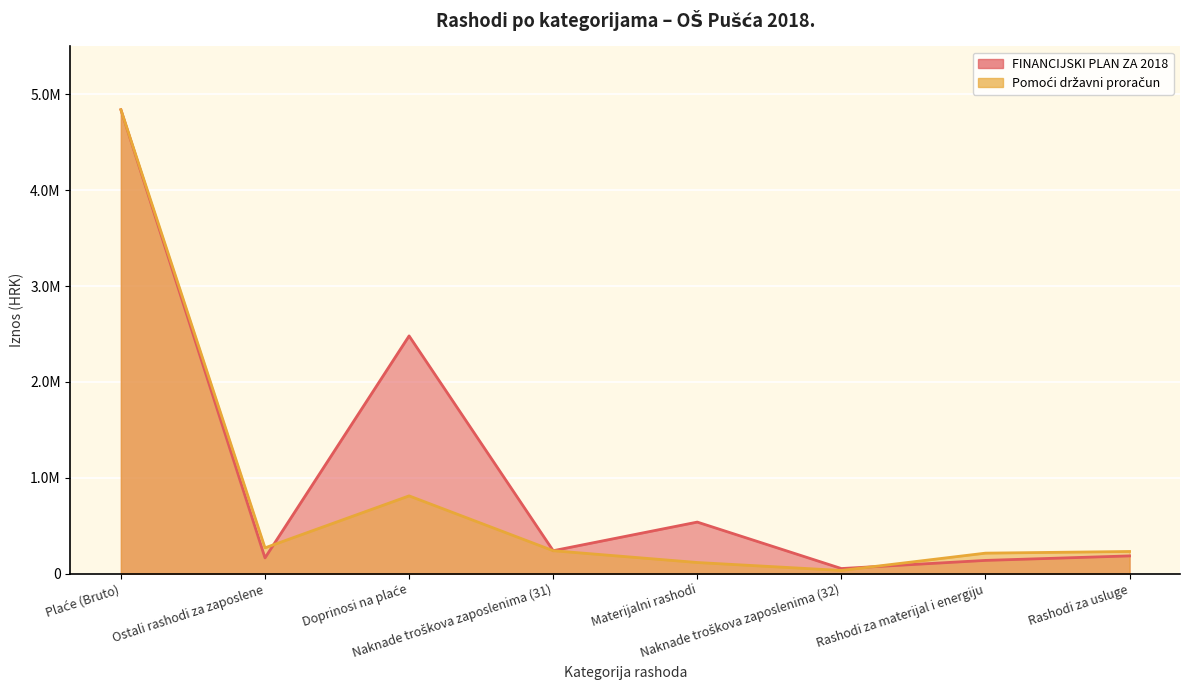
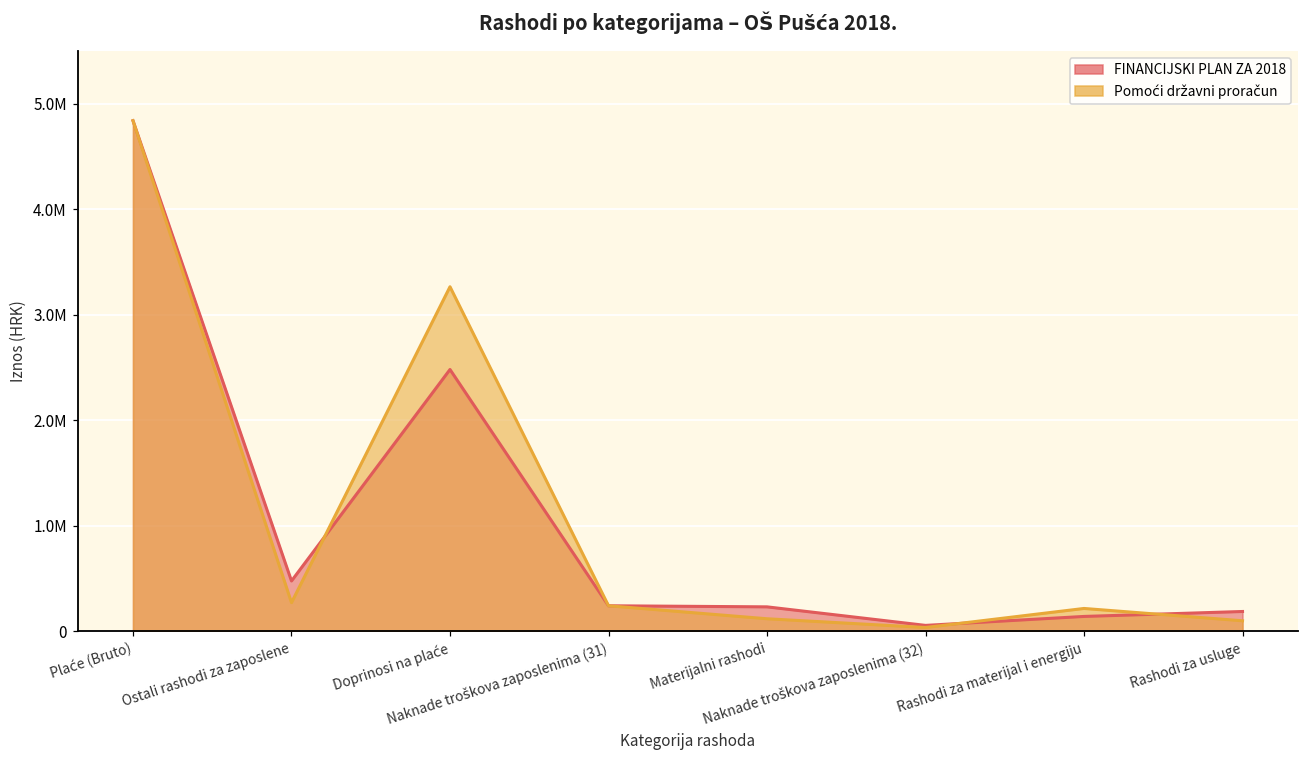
FINANCIJSKI PLAN ZA 2018, Ostali rashodi za zaposlene: 200000 -> 500000
Pomoći državni proračun, Doprinosi na plaće: 800000 -> 3300000
FINANCIJSKI PLAN ZA 2018, Materijalni rashodi: 500000 -> 200000
Pomoći državni proračun, Rashodi za usluge: 200000 -> 100000
